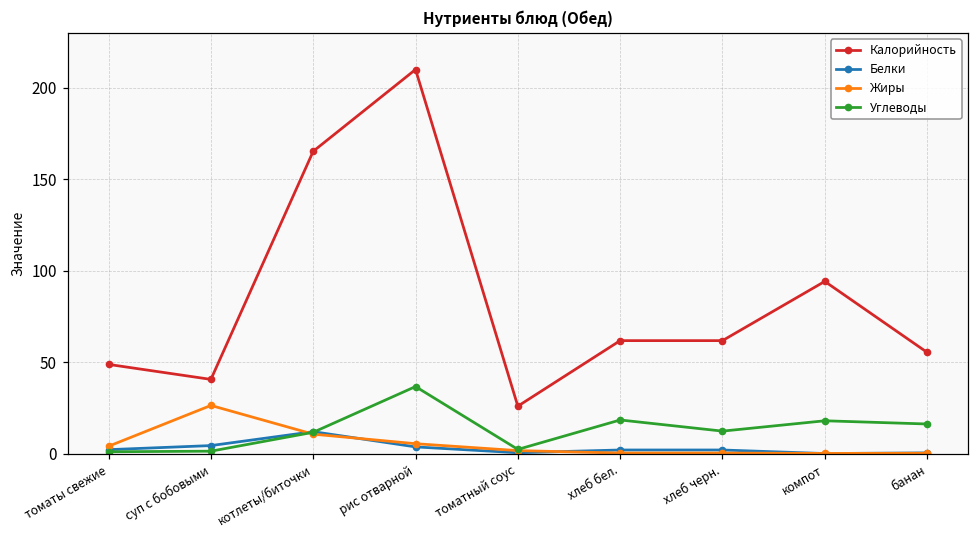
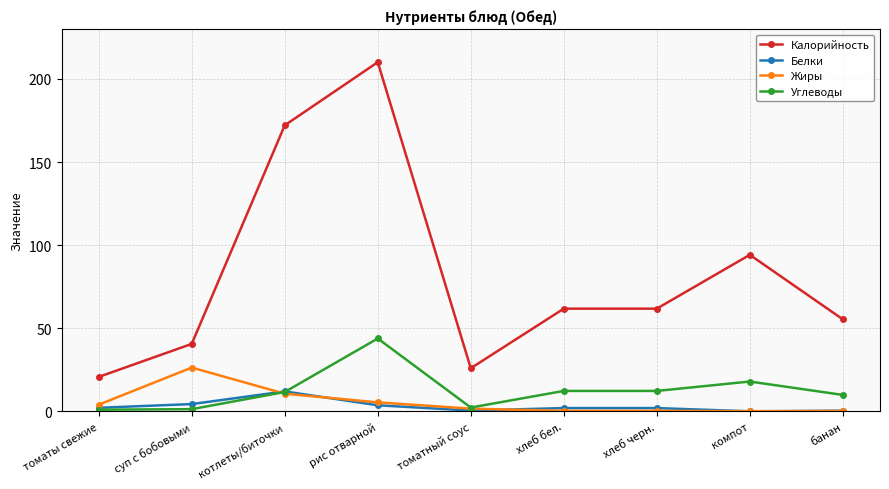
Калорийность, томаты свежие: 49 -> 21
Калорийность, котлеты/биточки: 165 -> 172
Углеводы, рис отварной: 37 -> 44
Углеводы, хлеб бел.: 18 -> 12
Углеводы, банан: 16 -> 10
